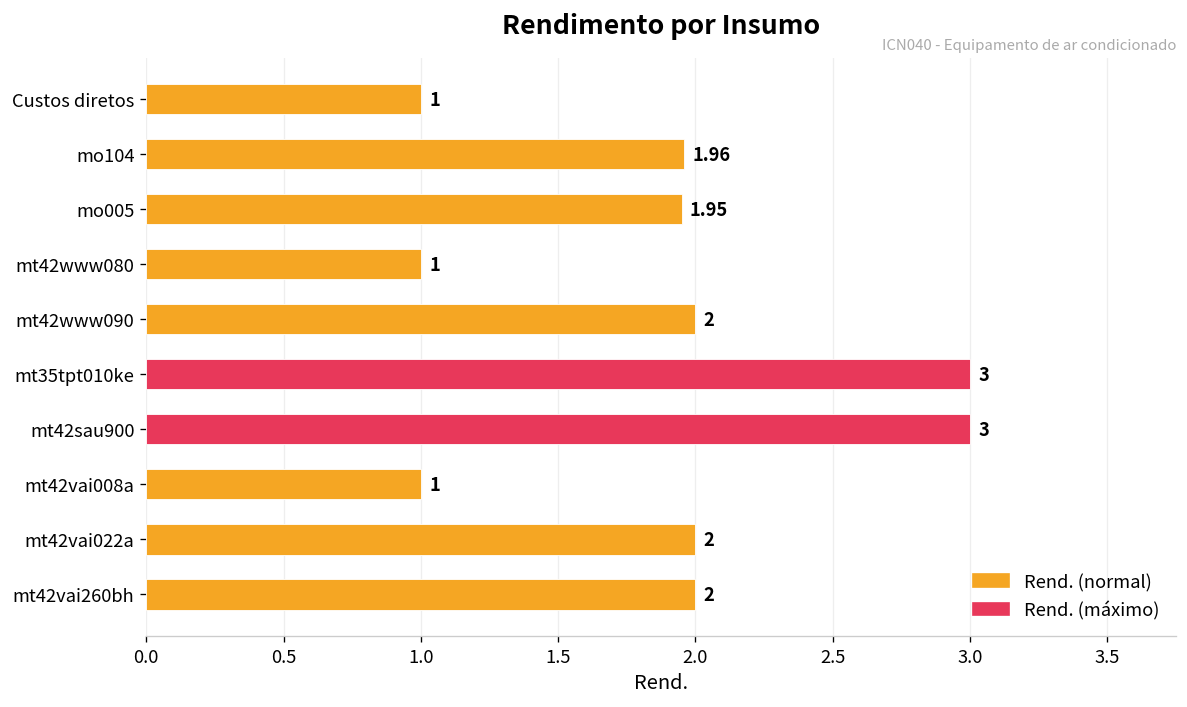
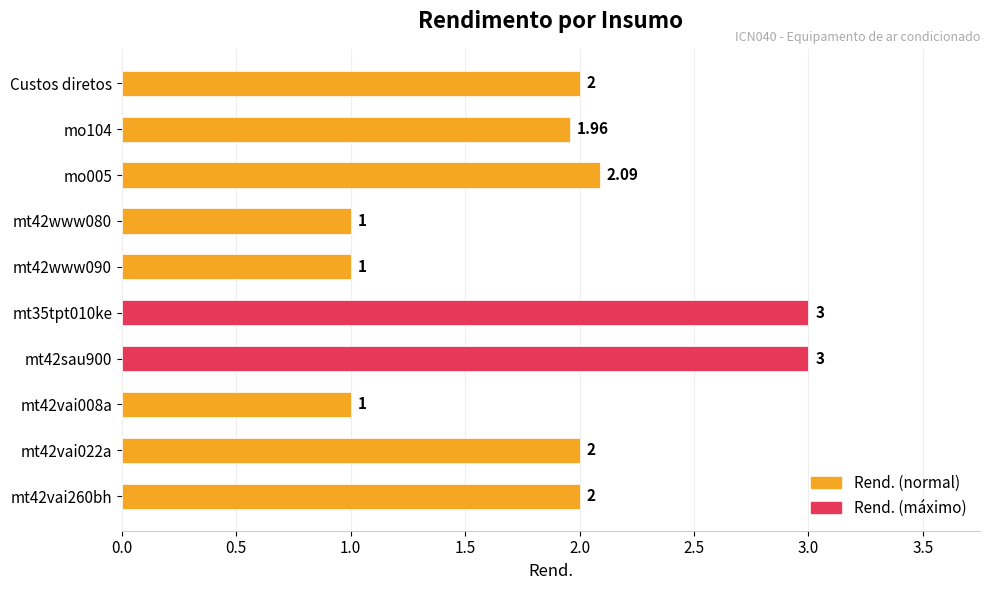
Custos diretos: 1 -> 2
mo005: 1.95 -> 2.09
mt42www090: 2 -> 1
